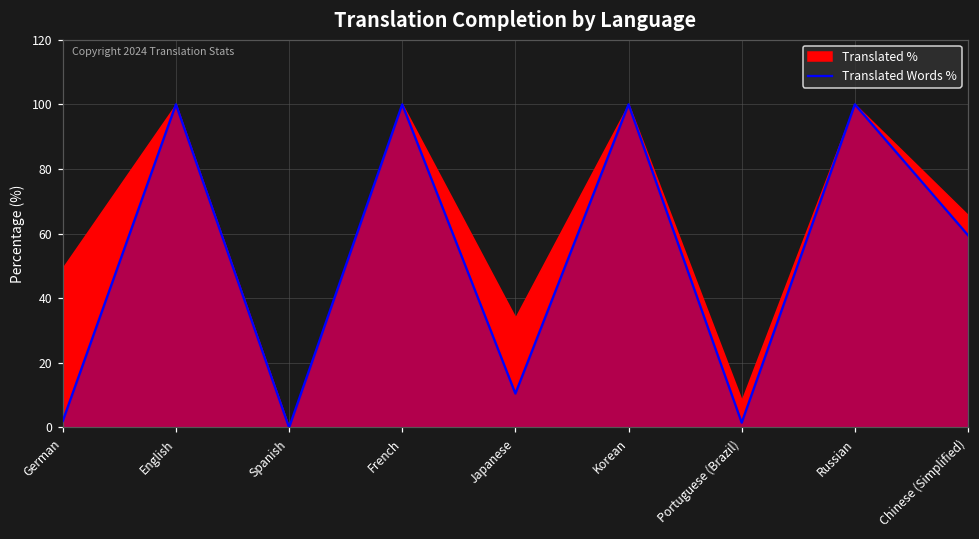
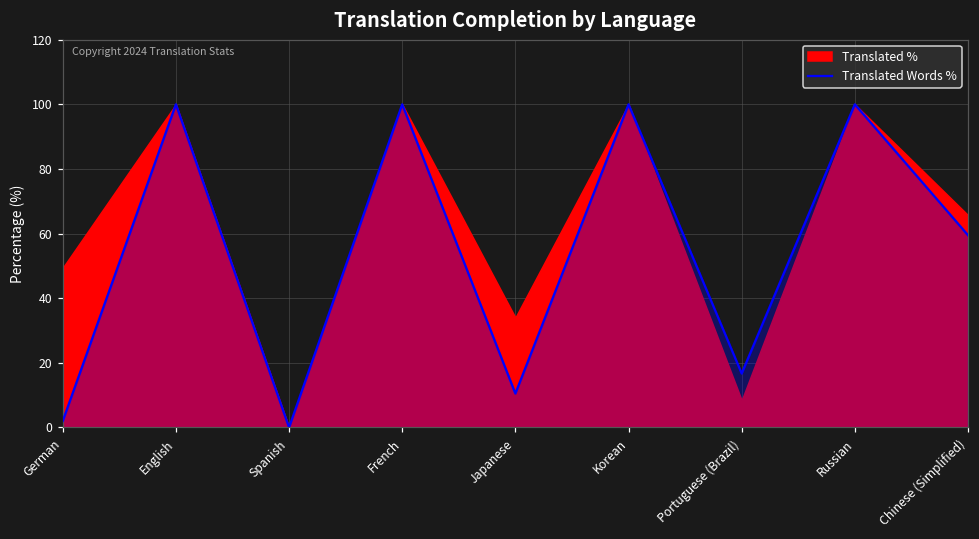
Translated Words %, Portuguese (Brazil): 2 -> 17
